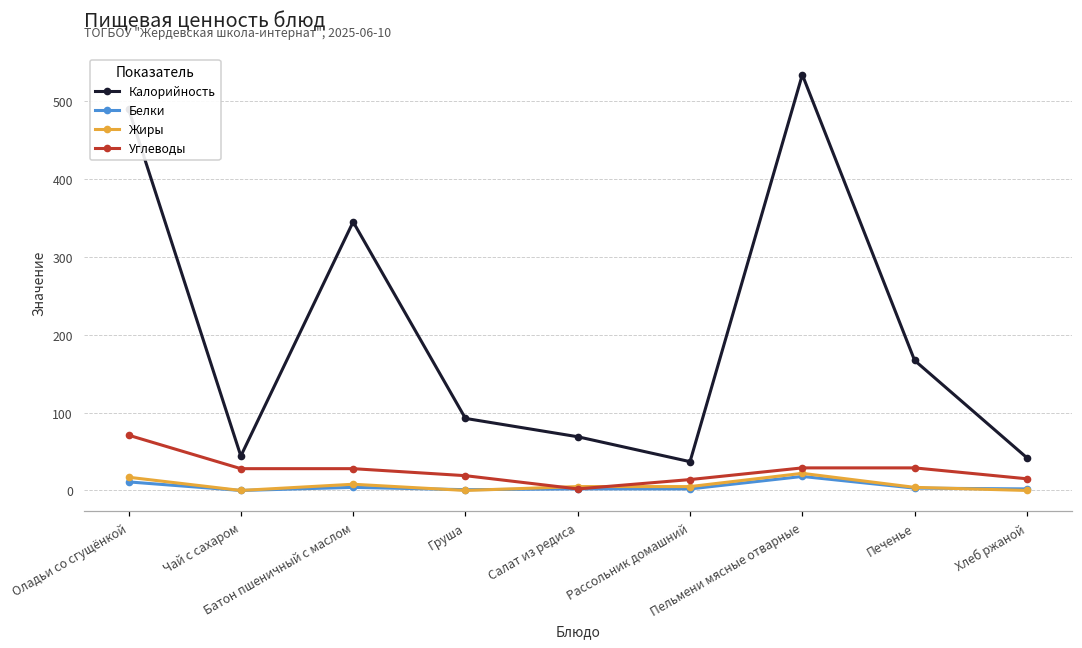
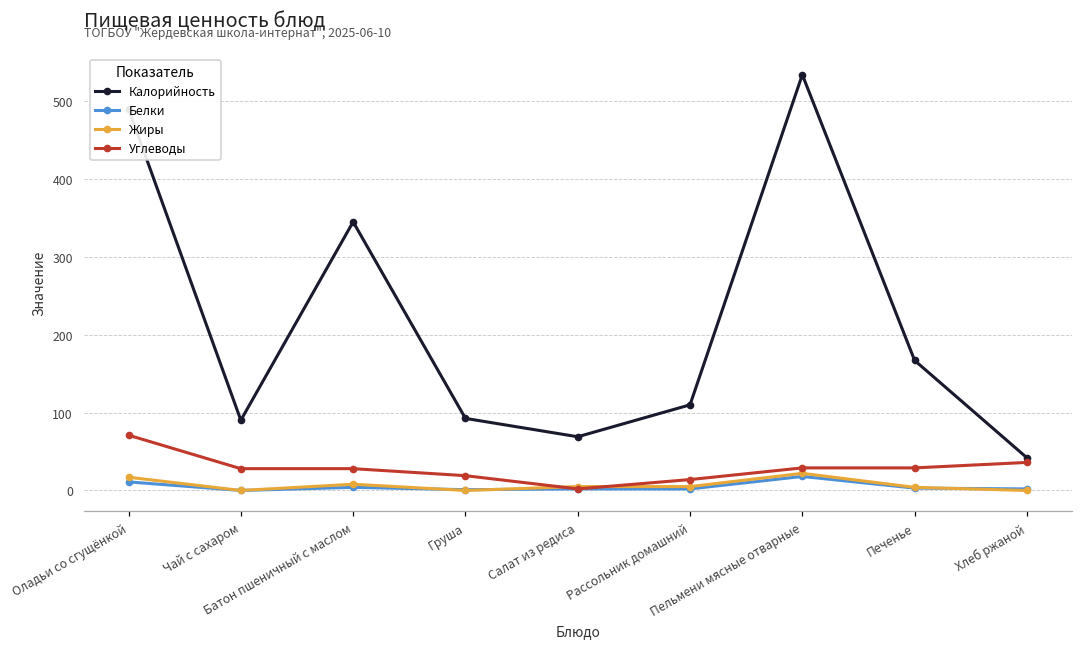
Калорийность, Чай с сахаром: 40 -> 90
Калорийность, Рассольник домашний: 40 -> 110
Углеводы, Хлеб ржаной: 20 -> 40
